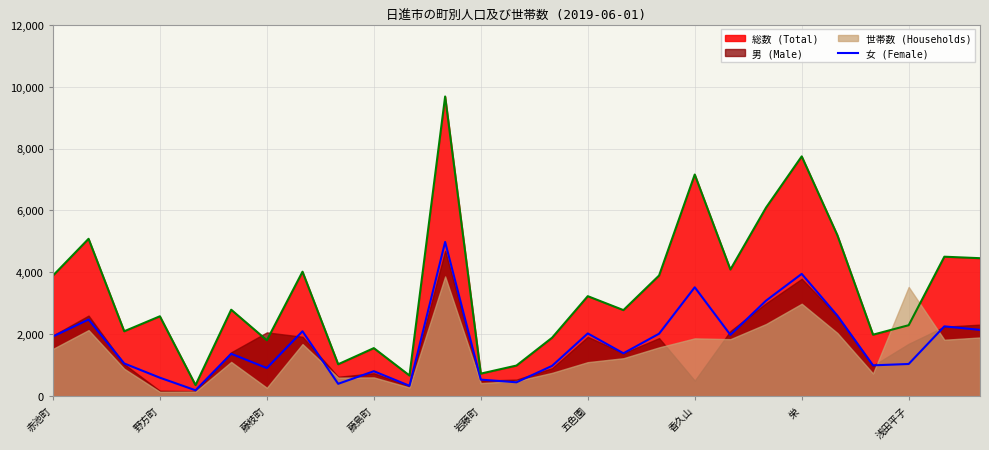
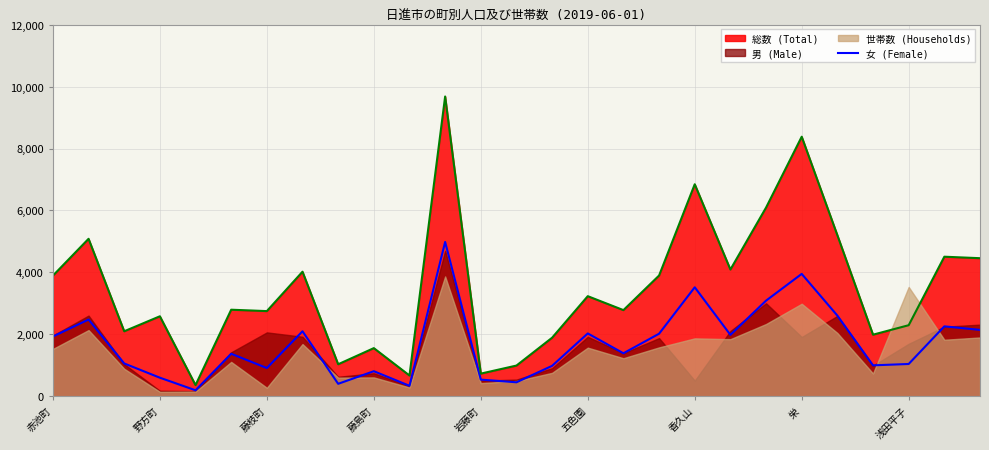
総数 (Total), 藤枝町: 1,800 -> 2,800
世帯数 (Households), 五色園: 1,100 -> 1,600
総数 (Total), 香久山: 7,200 -> 6,800
総数 (Total), 栄: 7,700 -> 8,400
男 (Male), 栄: 3,800 -> 1,900
